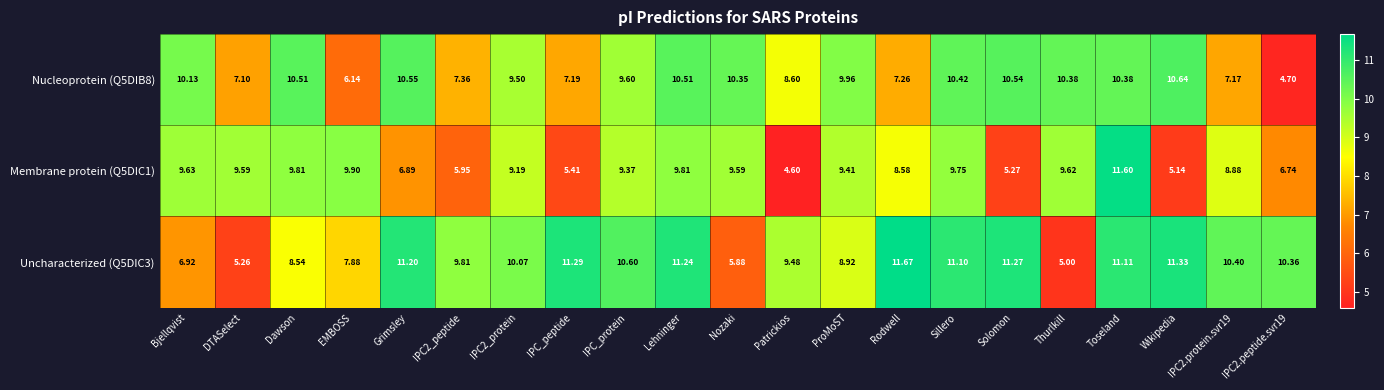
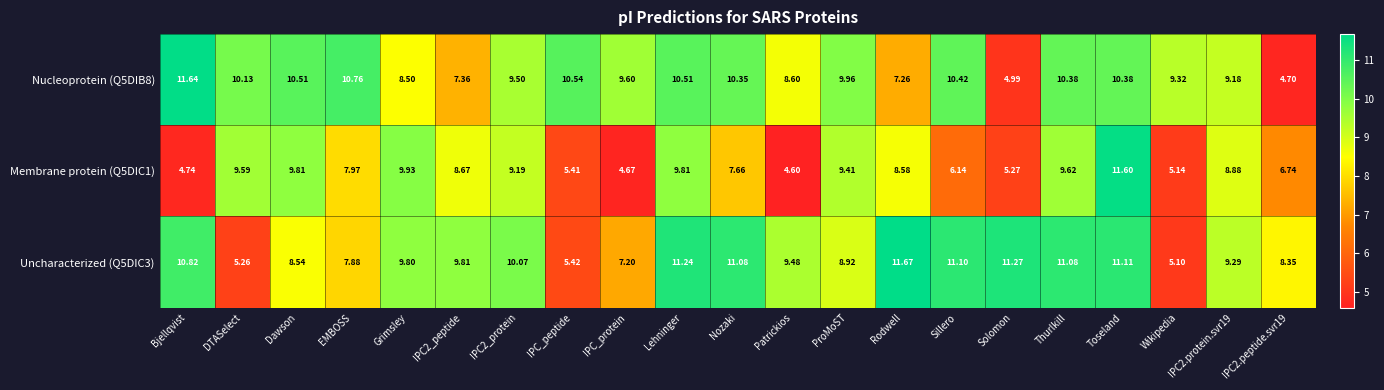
Nucleoprotein (Q5DIB8), Bjellqvist: 10.13 -> 11.64
Nucleoprotein (Q5DIB8), DTASelect: 7.10 -> 10.13
Nucleoprotein (Q5DIB8), EMBOSS: 6.14 -> 10.76
Nucleoprotein (Q5DIB8), Grimsley: 10.55 -> 8.50
Nucleoprotein (Q5DIB8), IPC_peptide: 7.19 -> 10.54
Nucleoprotein (Q5DIB8), Solomon: 10.54 -> 4.99
Nucleoprotein (Q5DIB8), Wikipedia: 10.64 -> 9.32
Nucleoprotein (Q5DIB8), IPC2.protein.svr19: 7.17 -> 9.18
Membrane protein (Q5DIC1), Bjellqvist: 9.63 -> 4.74
Membrane protein (Q5DIC1), EMBOSS: 9.90 -> 7.97
Membrane protein (Q5DIC1), Grimsley: 6.89 -> 9.93
Membrane protein (Q5DIC1), IPC2_peptide: 5.95 -> 8.67
Membrane protein (Q5DIC1), IPC_protein: 9.37 -> 4.67
Membrane protein (Q5DIC1), Nozaki: 9.59 -> 7.66
Membrane protein (Q5DIC1), Sillero: 9.75 -> 6.14
Uncharacterized (Q5DIC3), Bjellqvist: 6.92 -> 10.82
Uncharacterized (Q5DIC3), Grimsley: 11.20 -> 9.80
Uncharacterized (Q5DIC3), IPC_peptide: 11.29 -> 5.42
Uncharacterized (Q5DIC3), IPC_protein: 10.60 -> 7.20
Uncharacterized (Q5DIC3), Nozaki: 5.88 -> 11.08
Uncharacterized (Q5DIC3), Thurlkill: 5.00 -> 11.08
Uncharacterized (Q5DIC3), Wikipedia: 11.33 -> 5.10
Uncharacterized (Q5DIC3), IPC2.protein.svr19: 10.40 -> 9.29
Uncharacterized (Q5DIC3), IPC2.peptide.svr19: 10.36 -> 8.35
